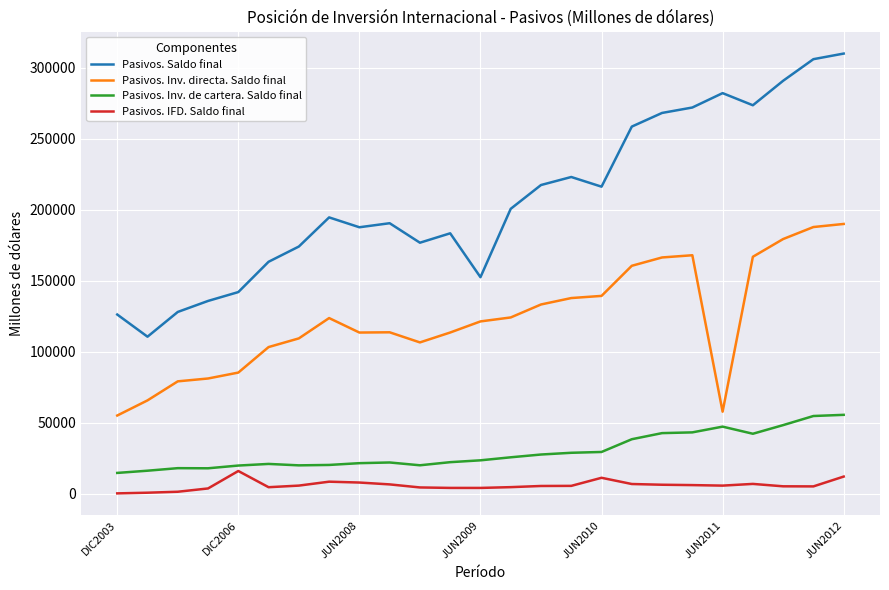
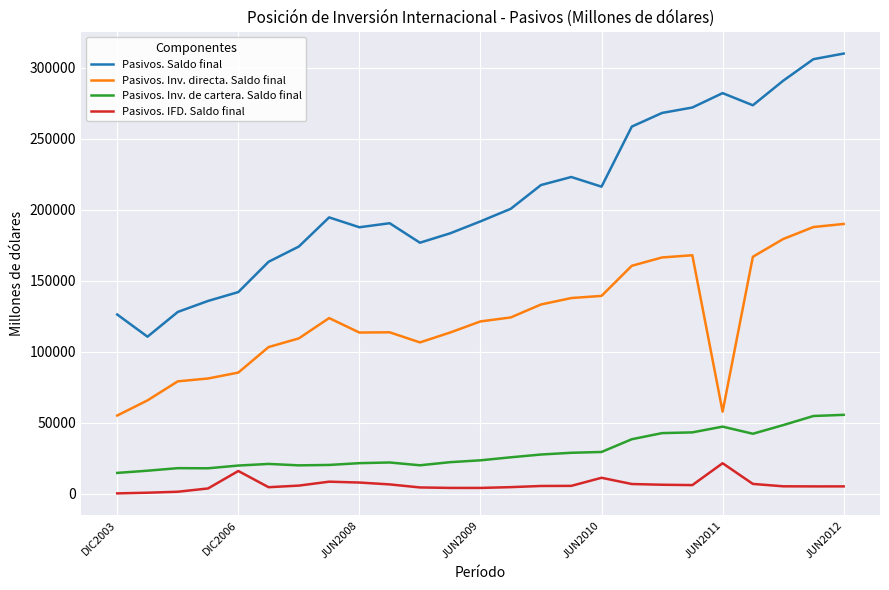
Pasivos. Saldo final, JUN2009: 153000 -> 192000
Pasivos. IFD. Saldo final, JUN2011: 6000 -> 21000
Pasivos. IFD. Saldo final, JUN2012: 12000 -> 5000
